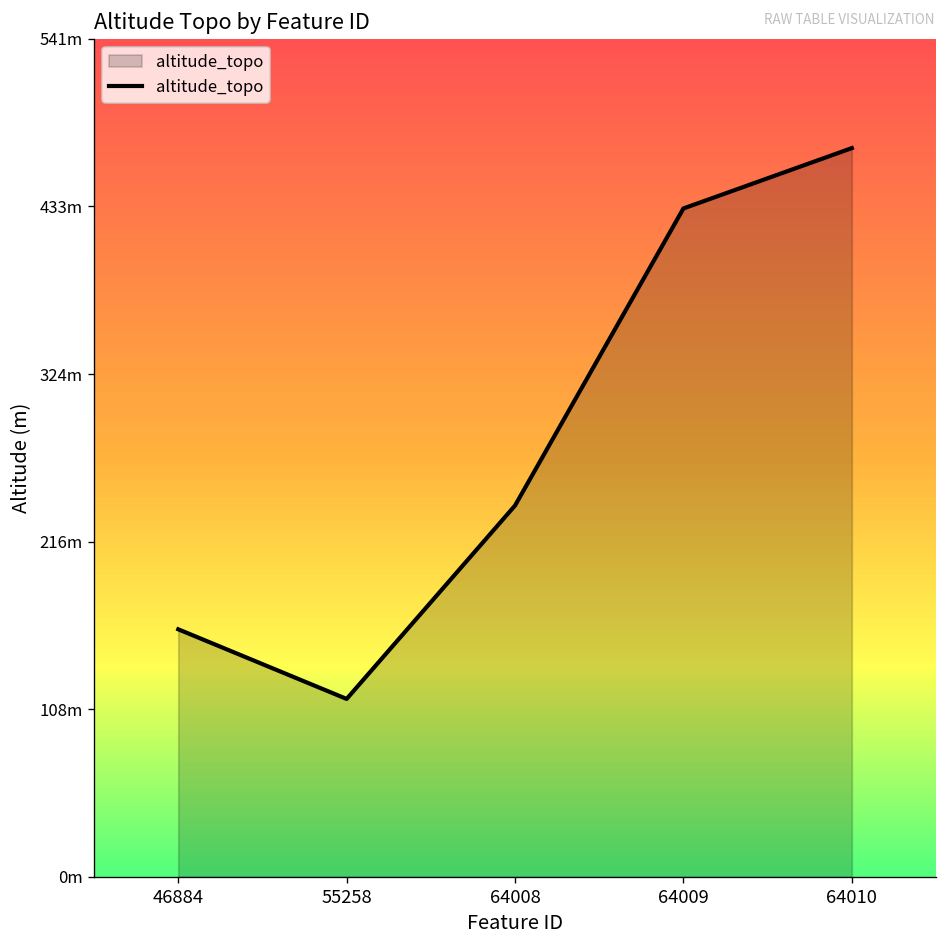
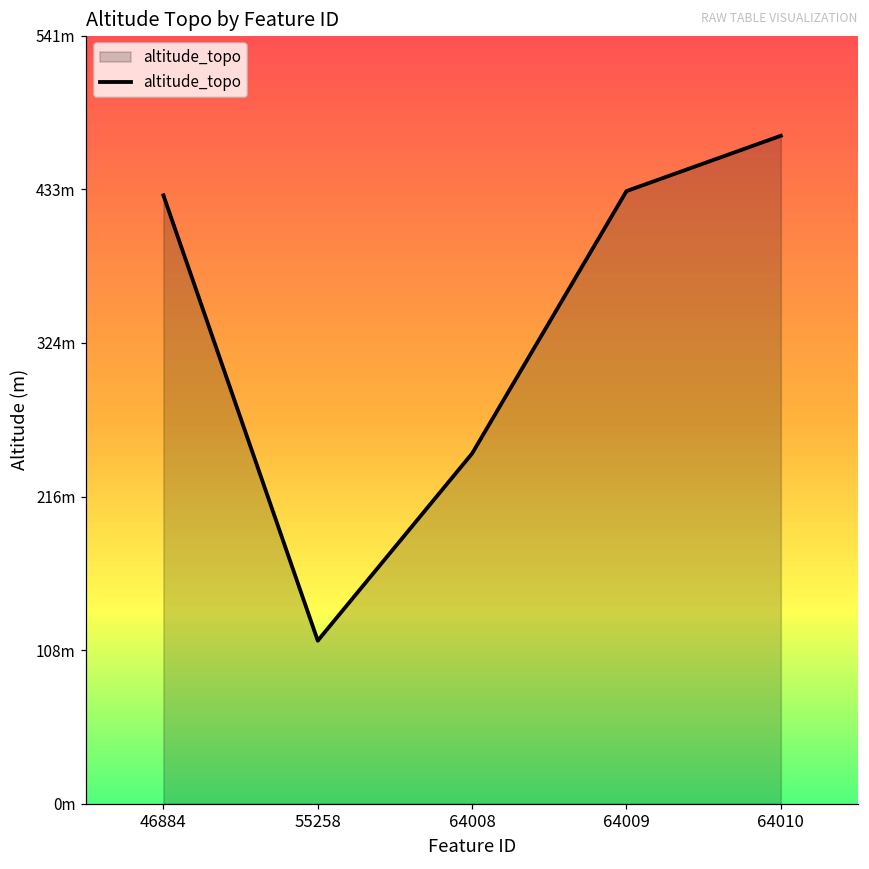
46884: 160m -> 429m
64008: 240m -> 247m
